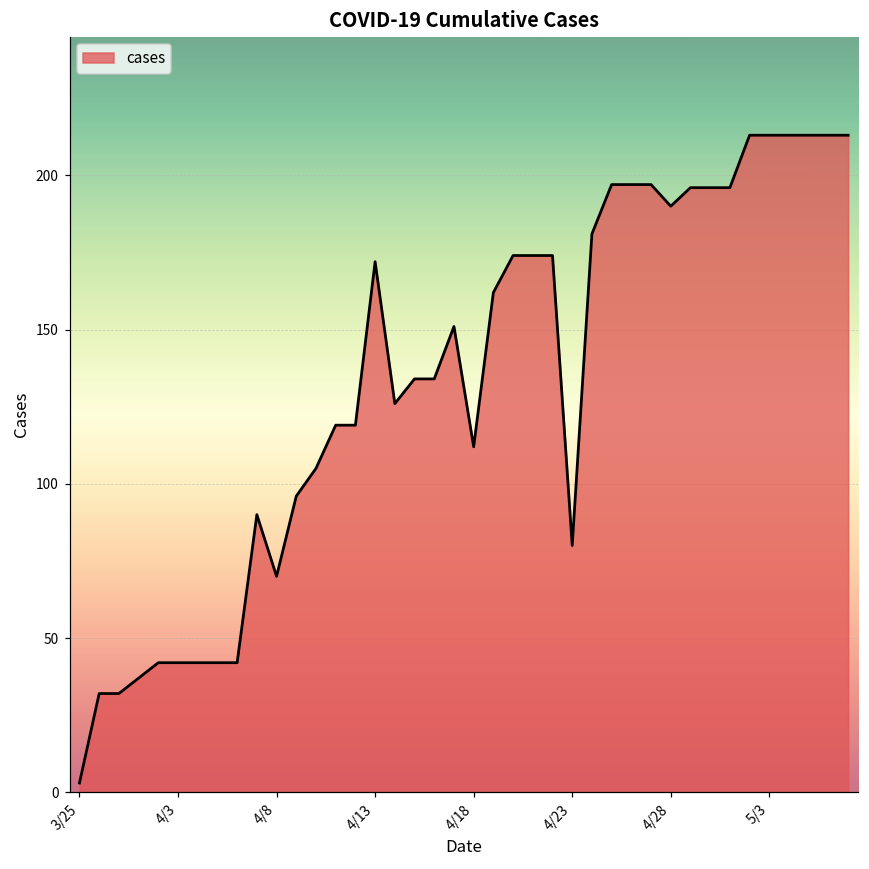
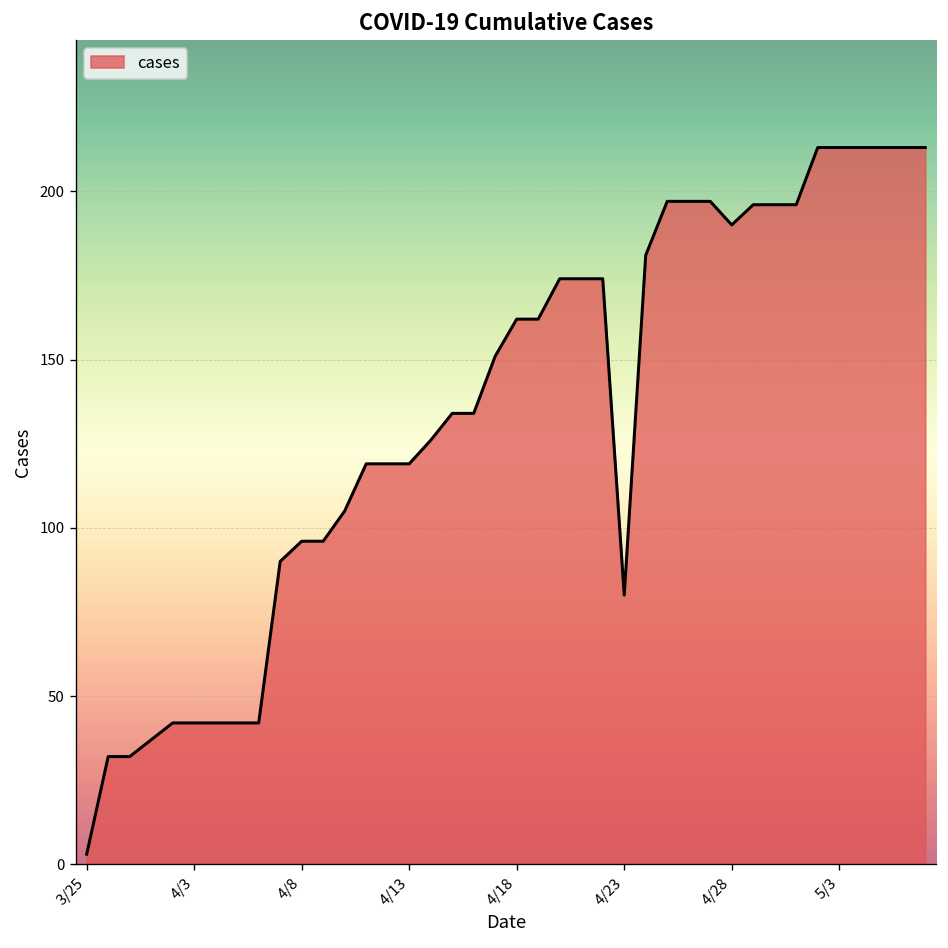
4/8: 70 -> 96
4/13: 172 -> 119
4/18: 112 -> 162
